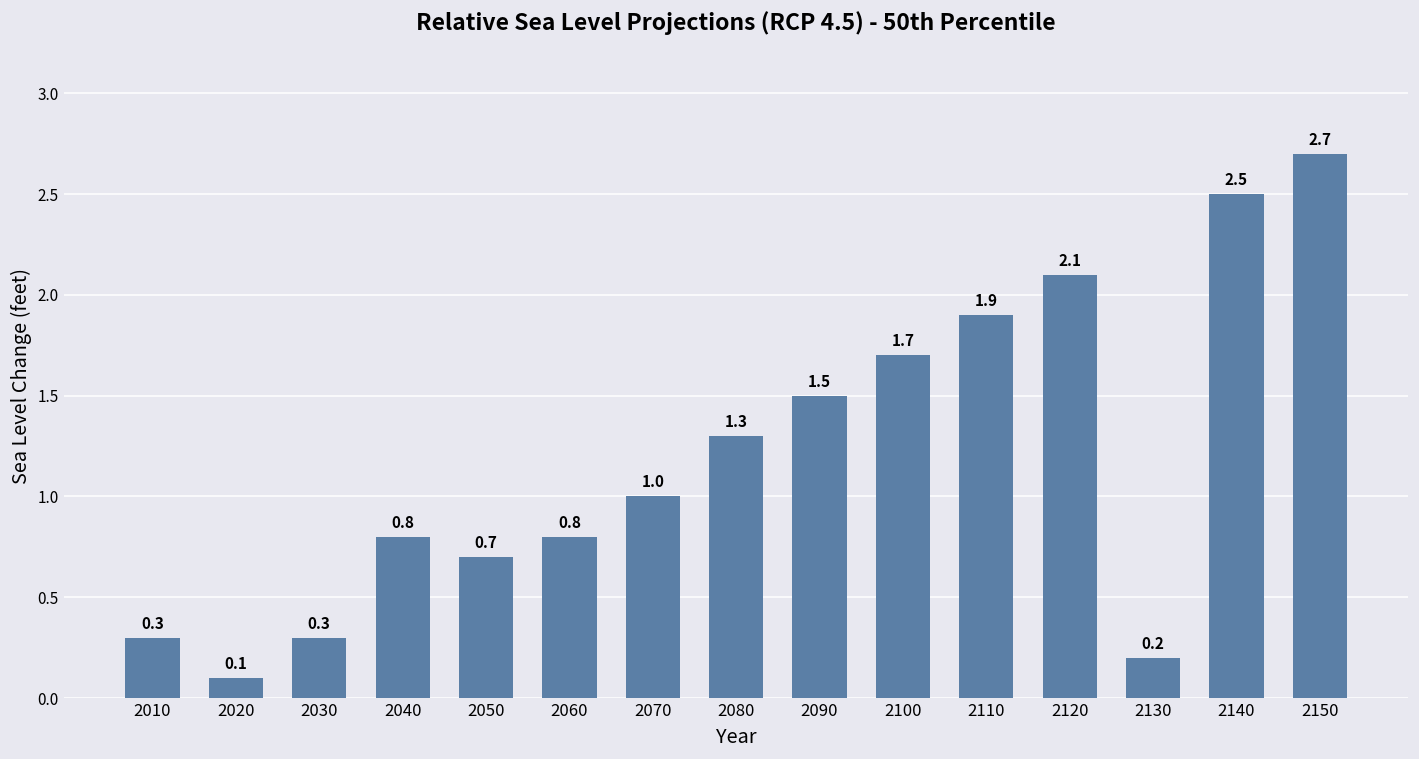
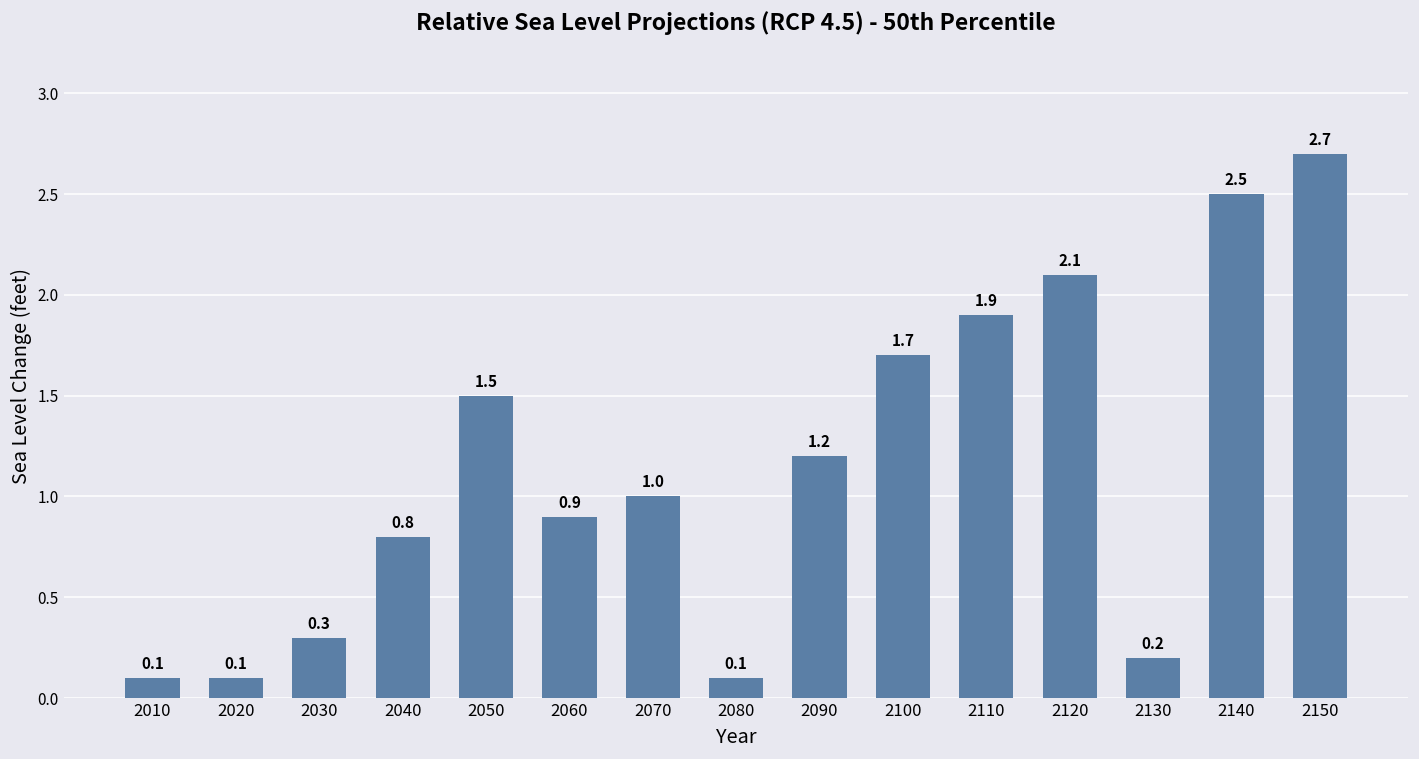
2010: 0.3 -> 0.1
2050: 0.7 -> 1.5
2060: 0.8 -> 0.9
2080: 1.3 -> 0.1
2090: 1.5 -> 1.2
